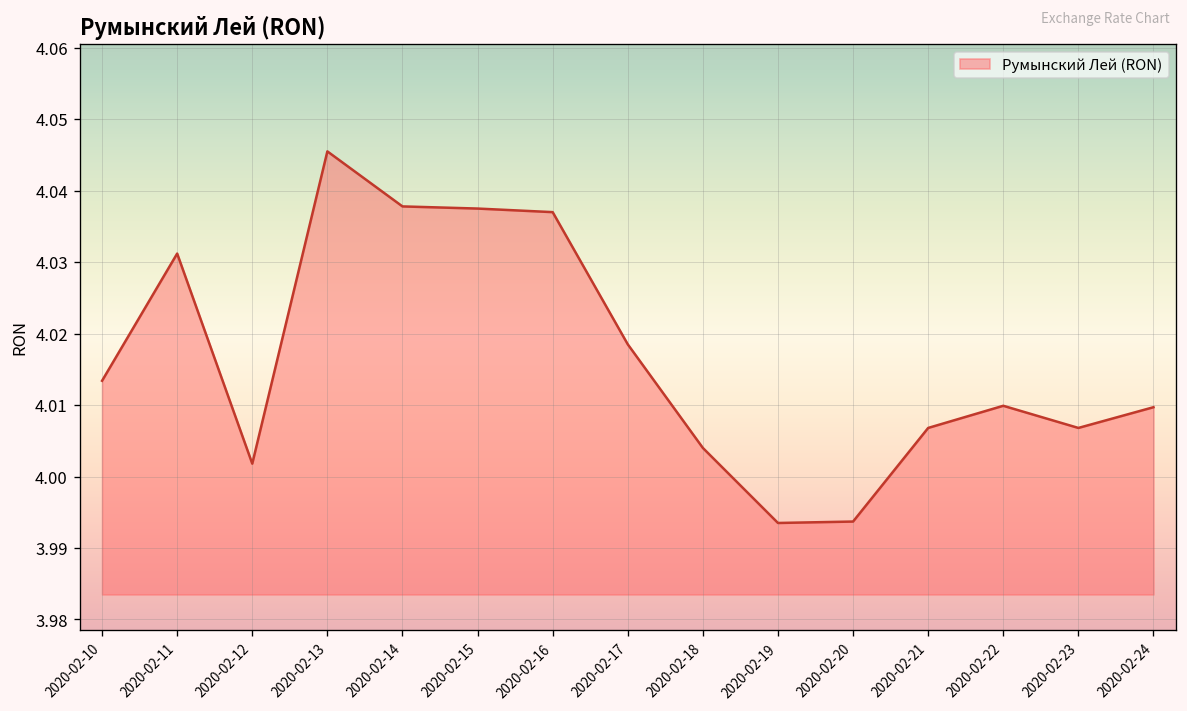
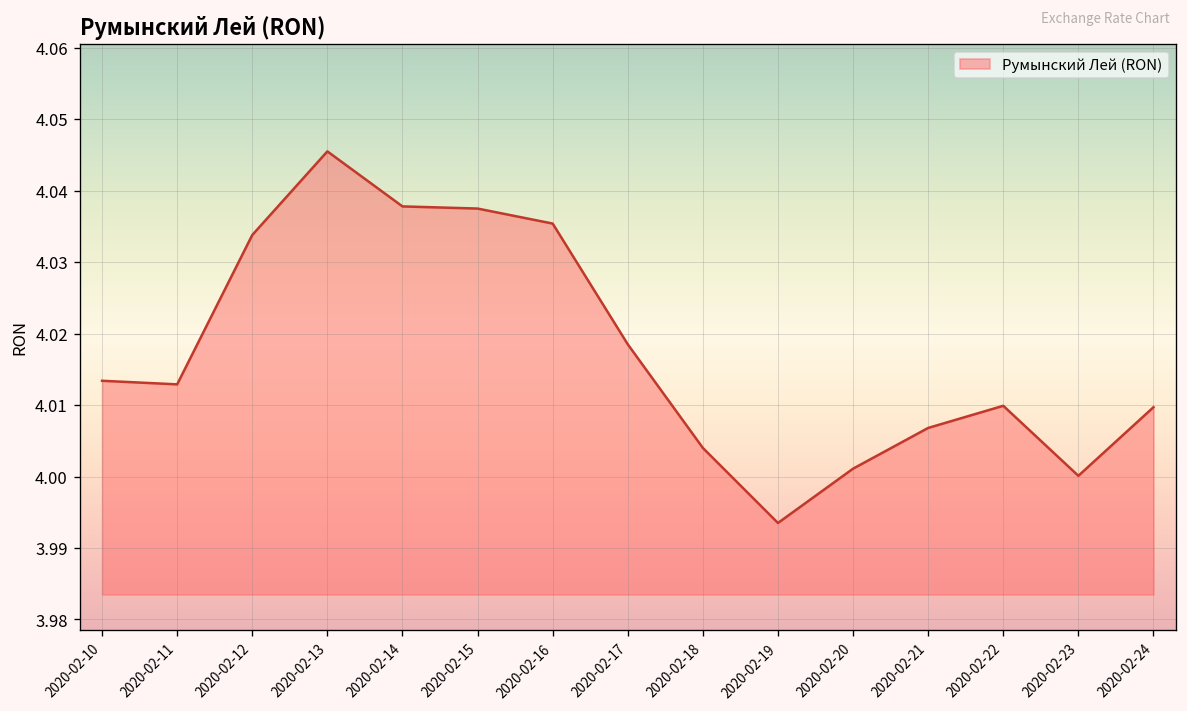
2020-02-11: 4.031 -> 4.013
2020-02-12: 4.002 -> 4.034
2020-02-16: 4.037 -> 4.035
2020-02-20: 3.994 -> 4.001
2020-02-23: 4.007 -> 4.000
